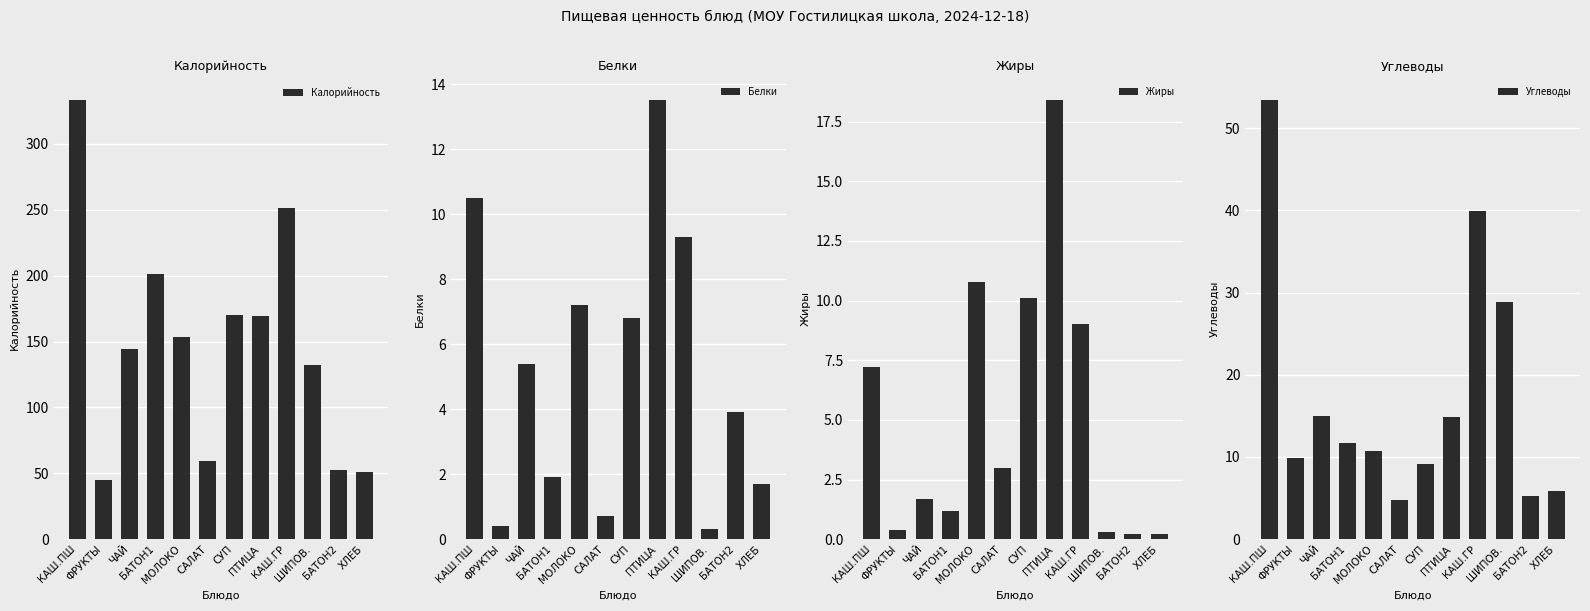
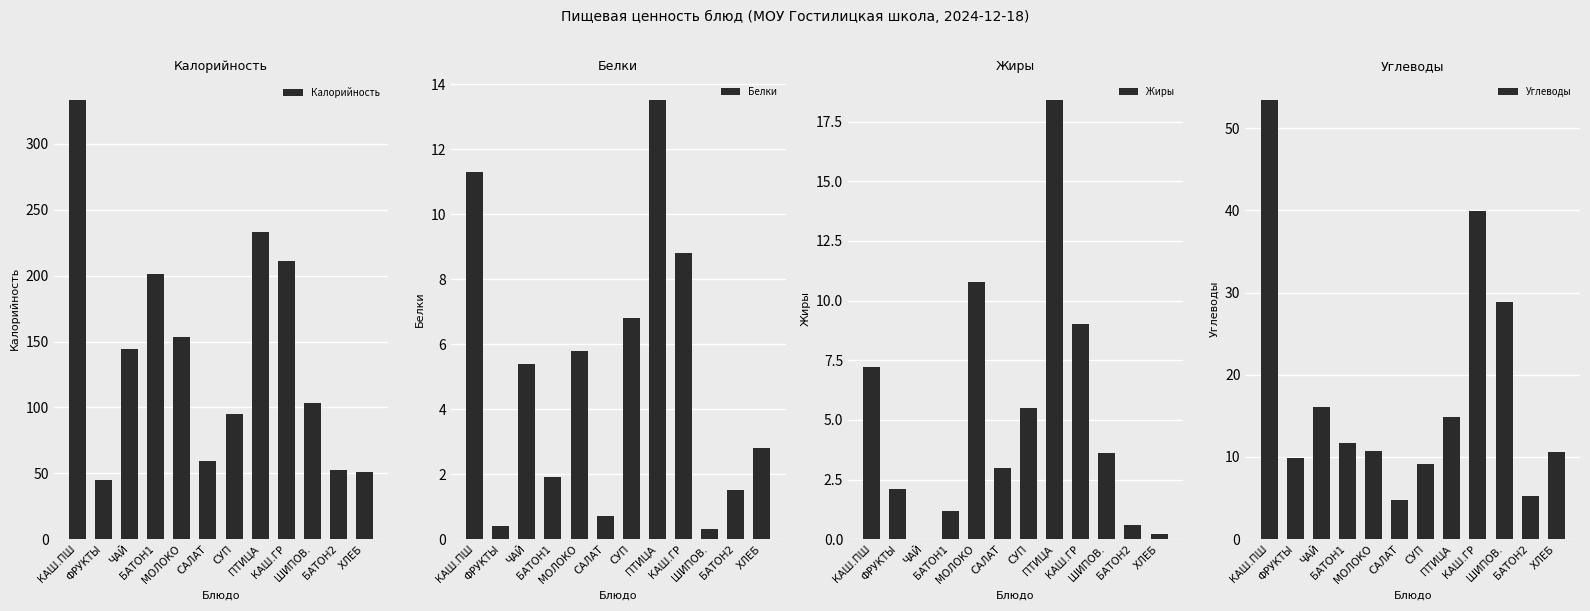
Калорийность, СУП: 170 -> 95
Калорийность, ПТИЦА: 169 -> 233
Калорийность, КАШ.ГР: 251 -> 211
Калорийность, ШИПОВ.: 133 -> 104
Белки, КАШ.ПШ: 10.5 -> 11.3
Белки, МОЛОКО: 7.2 -> 5.8
Белки, КАШ.ГР: 9.3 -> 8.8
Белки, БАТОН2: 3.9 -> 1.5
Белки, ХЛЕБ: 1.7 -> 2.8
Жиры, ФРУКТЫ: 0.4 -> 2.1
Жиры, ЧАЙ: 1.7 -> 0.0
Жиры, СУП: 10.1 -> 5.5
Жиры, ШИПОВ.: 0.3 -> 3.6
Жиры, БАТОН2: 0.2 -> 0.6
Углеводы, ЧАЙ: 15 -> 16
Углеводы, ХЛЕБ: 6 -> 11
